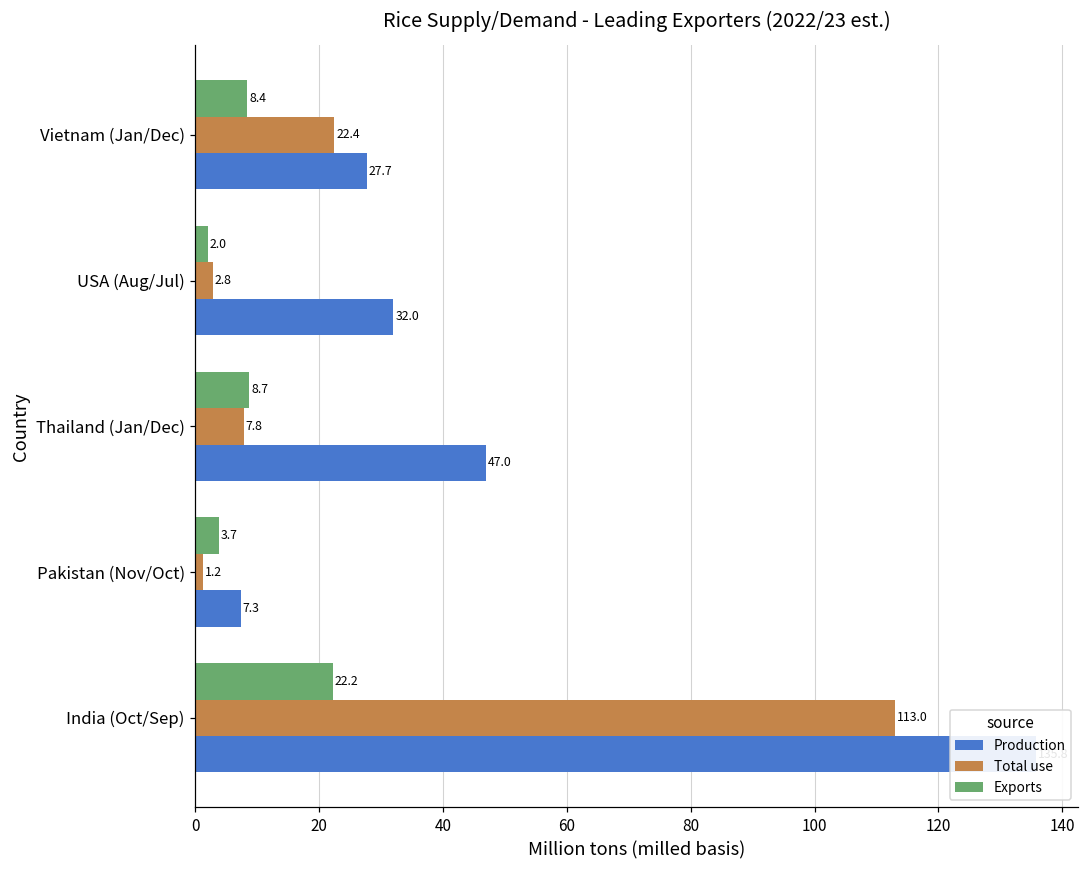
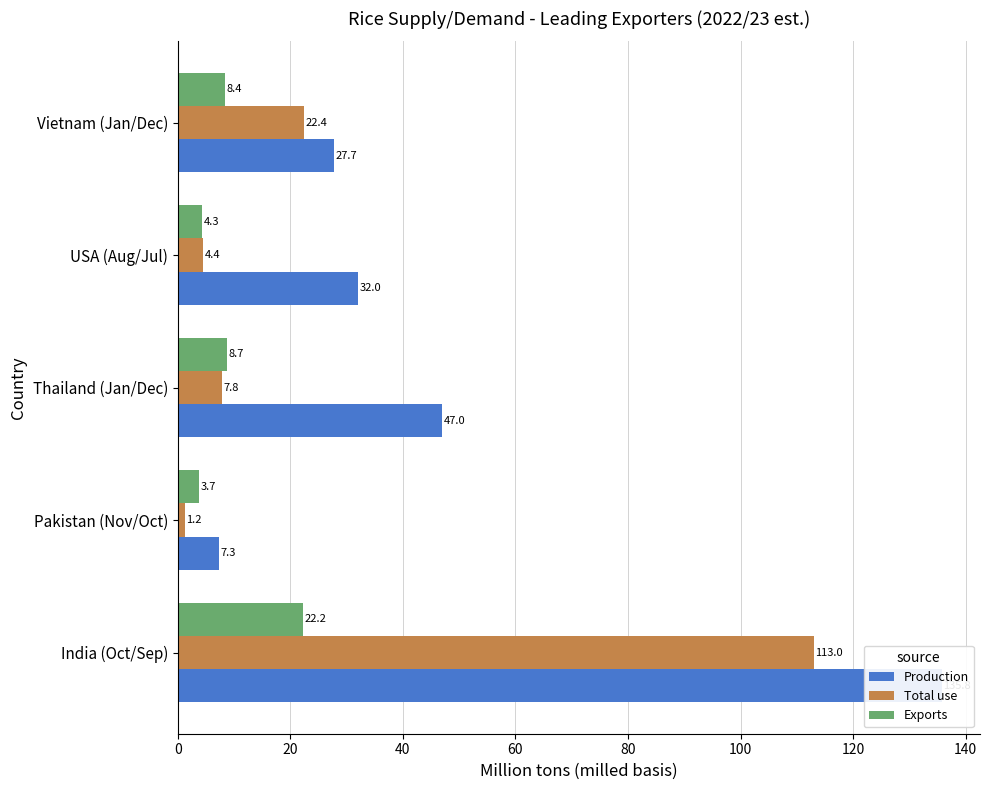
Exports, USA (Aug/Jul): 2.0 -> 4.3
Total use, USA (Aug/Jul): 2.8 -> 4.4
